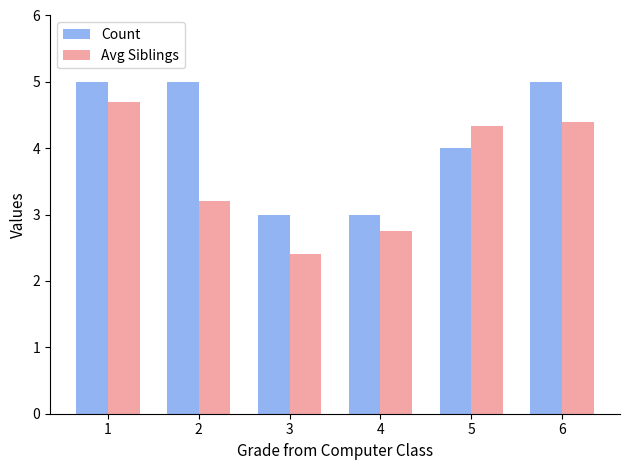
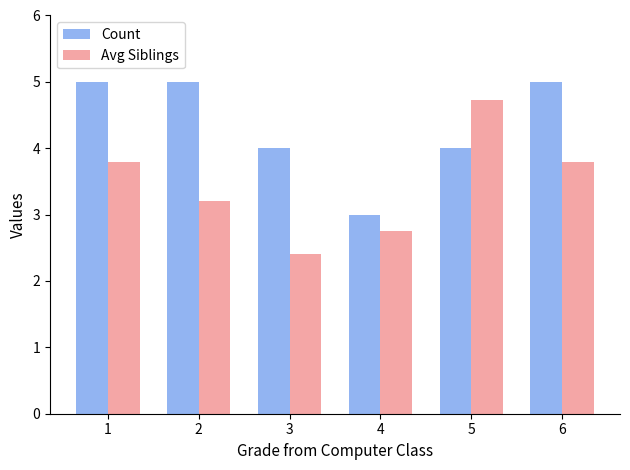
Avg Siblings, 1: 4.7 -> 3.8
Count, 3: 3 -> 4
Avg Siblings, 5: 4.3 -> 4.7
Avg Siblings, 6: 4.4 -> 3.8
